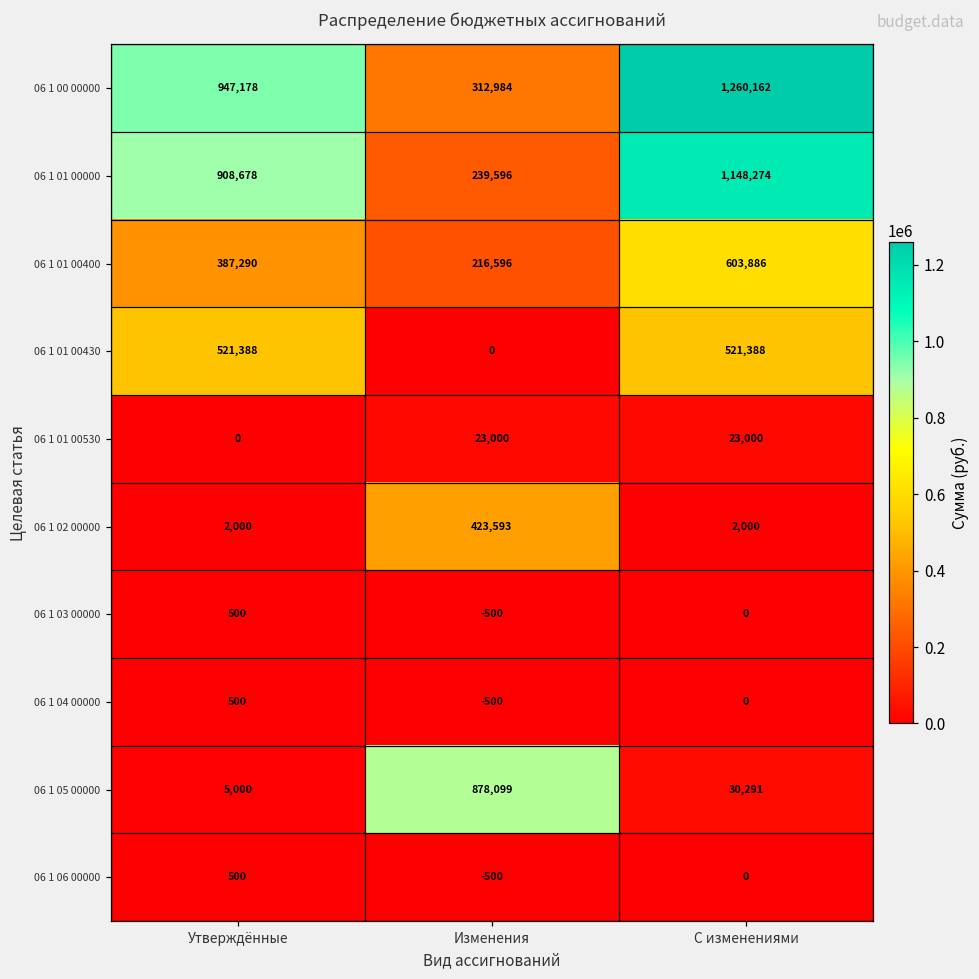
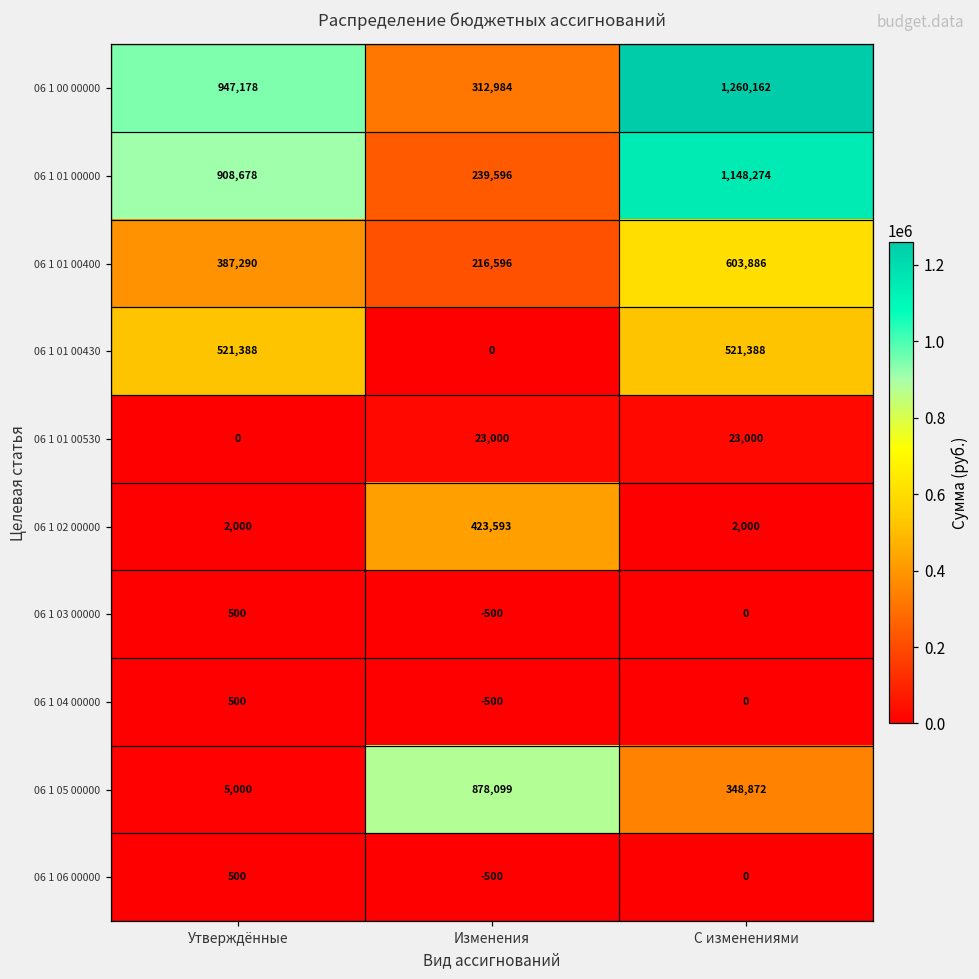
06 1 05 00000, С изменениями: 30,291 -> 348,872
